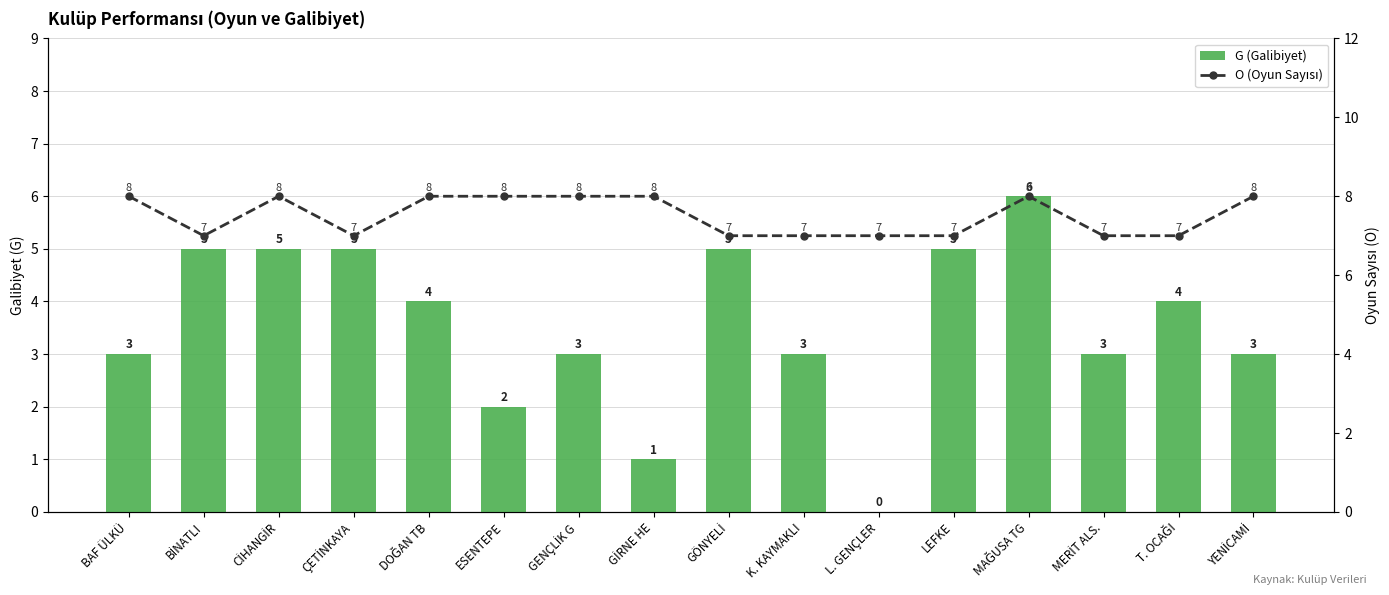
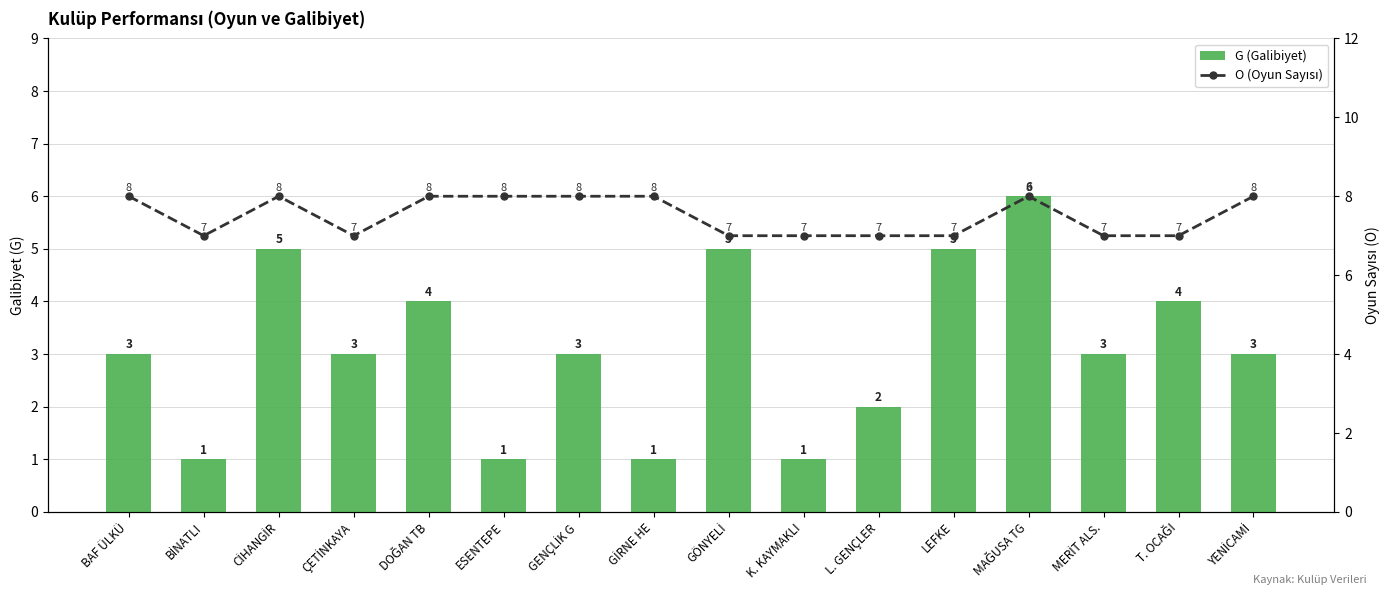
G (Galibiyet), BİNATLI: 5 -> 1
G (Galibiyet), ÇETİNKAYA: 5 -> 3
G (Galibiyet), ESENTEPE: 2 -> 1
G (Galibiyet), K. KAYMAKLI: 3 -> 1
G (Galibiyet), L. GENÇLER: 0 -> 2
